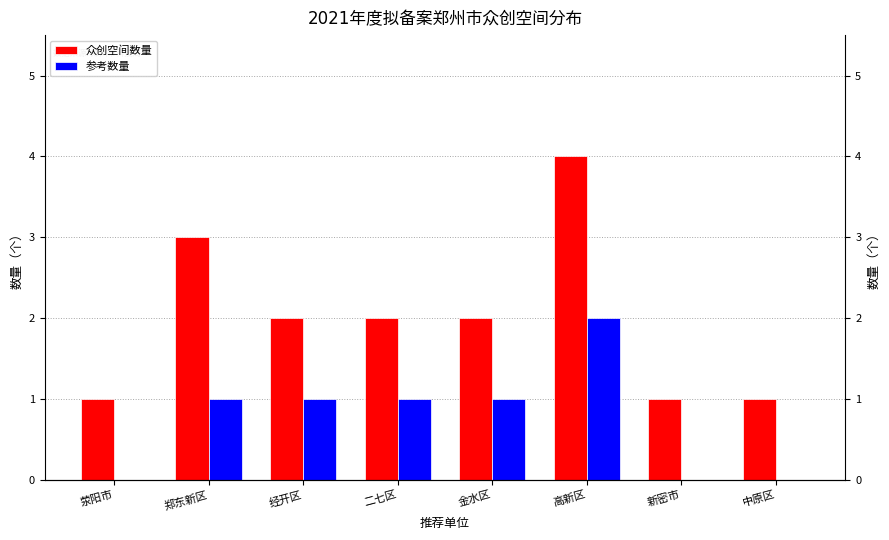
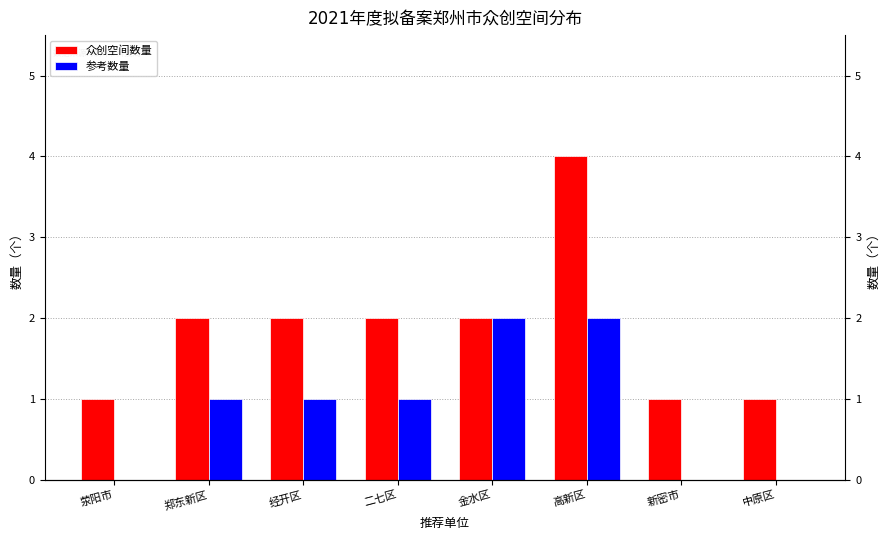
众创空间数量, 郑东新区: 3 -> 2
参考数量, 金水区: 1 -> 2
